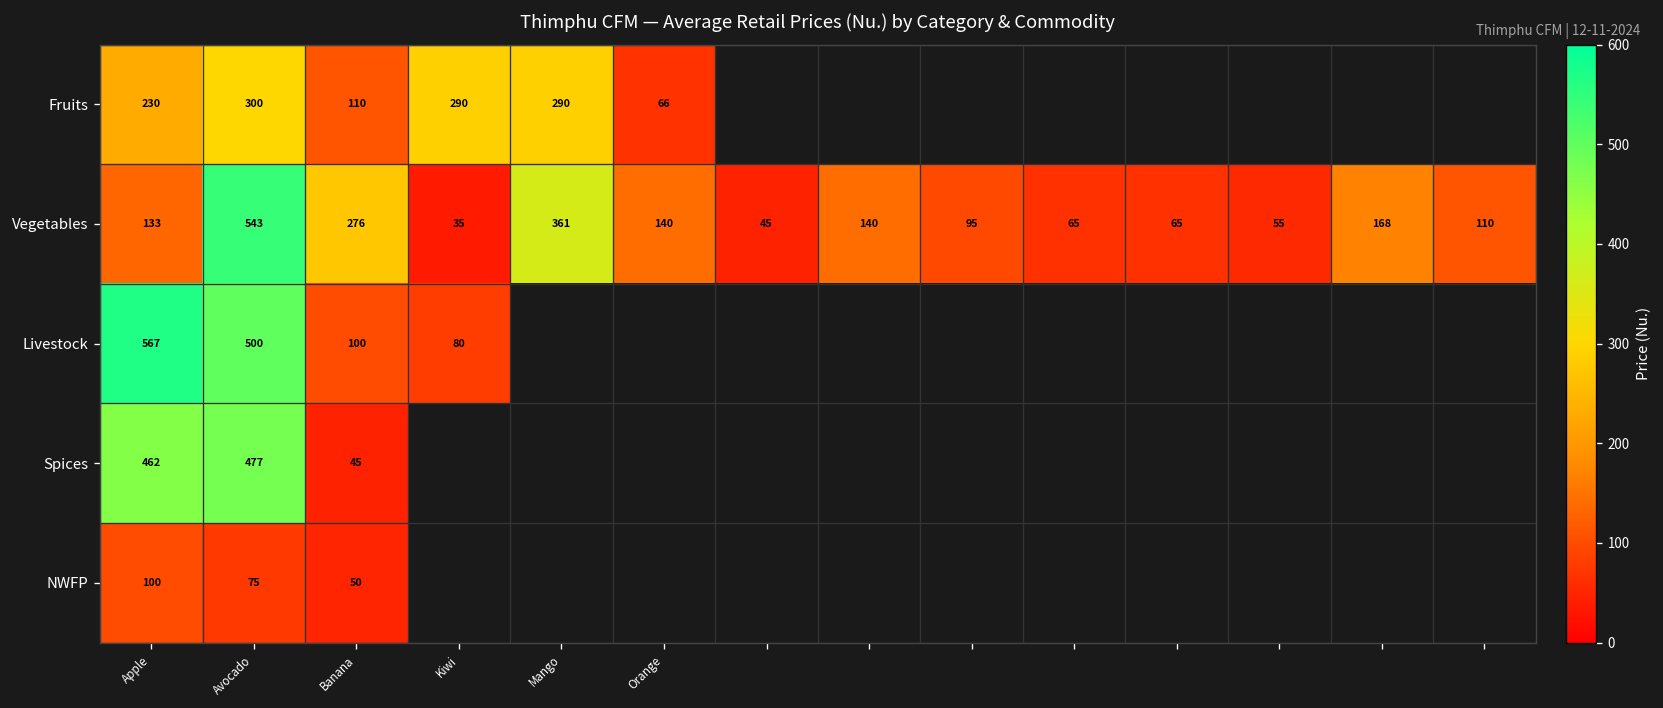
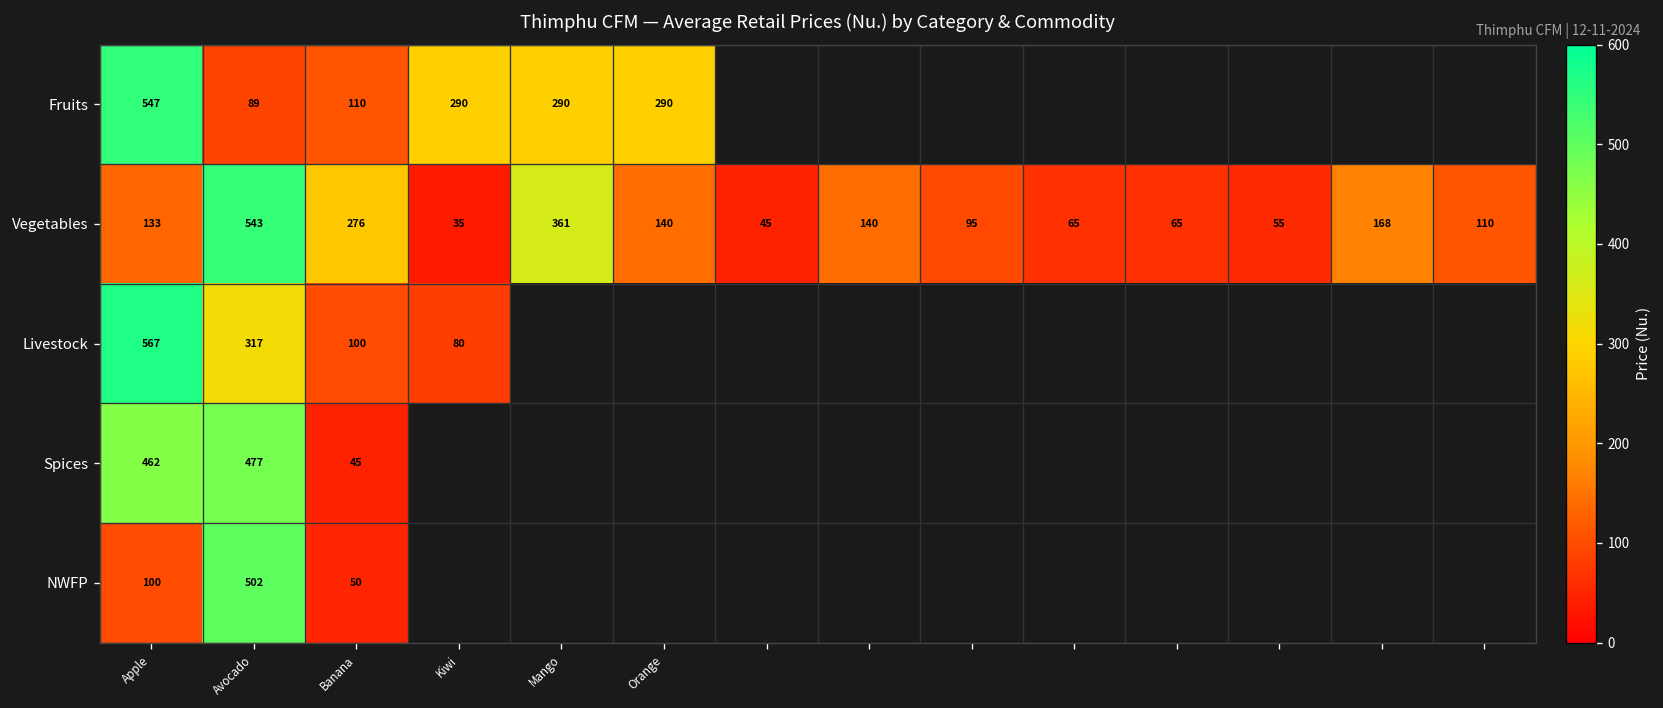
Fruits, Apple: 230 -> 547
Fruits, Avocado: 300 -> 89
Fruits, Orange: 66 -> 290
Livestock, Avocado: 500 -> 317
NWFP, Avocado: 75 -> 502
